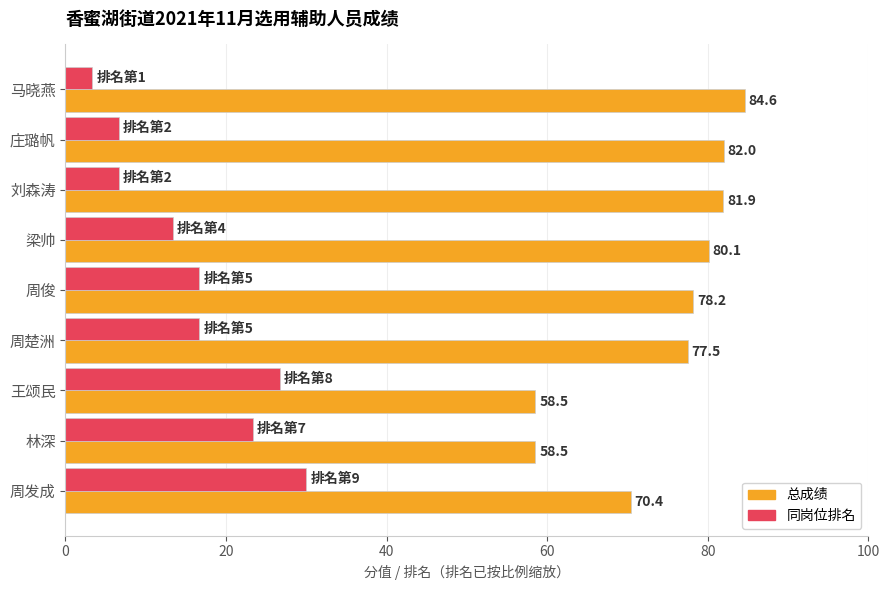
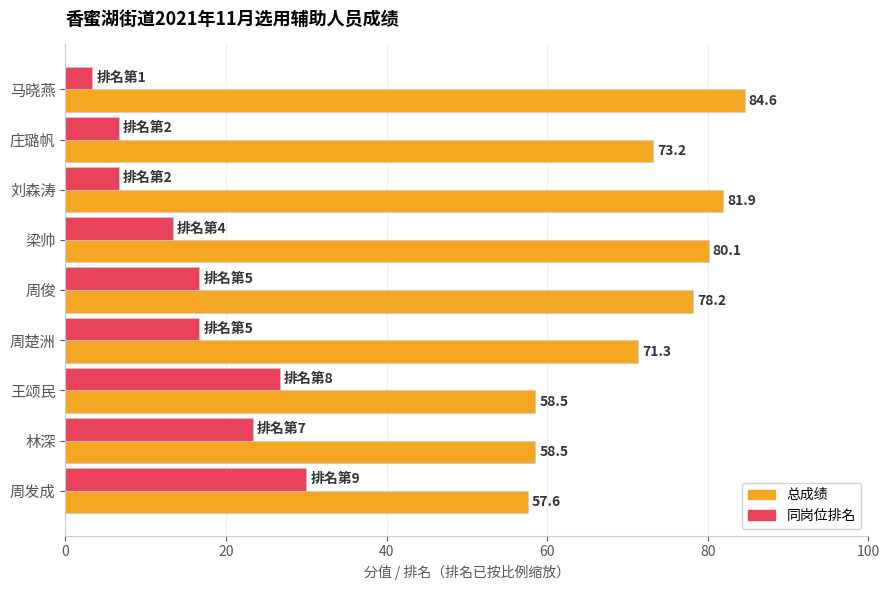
总成绩, 庄璐帆: 82.0 -> 73.2
总成绩, 周楚洲: 77.5 -> 71.3
总成绩, 周发成: 70.4 -> 57.6
